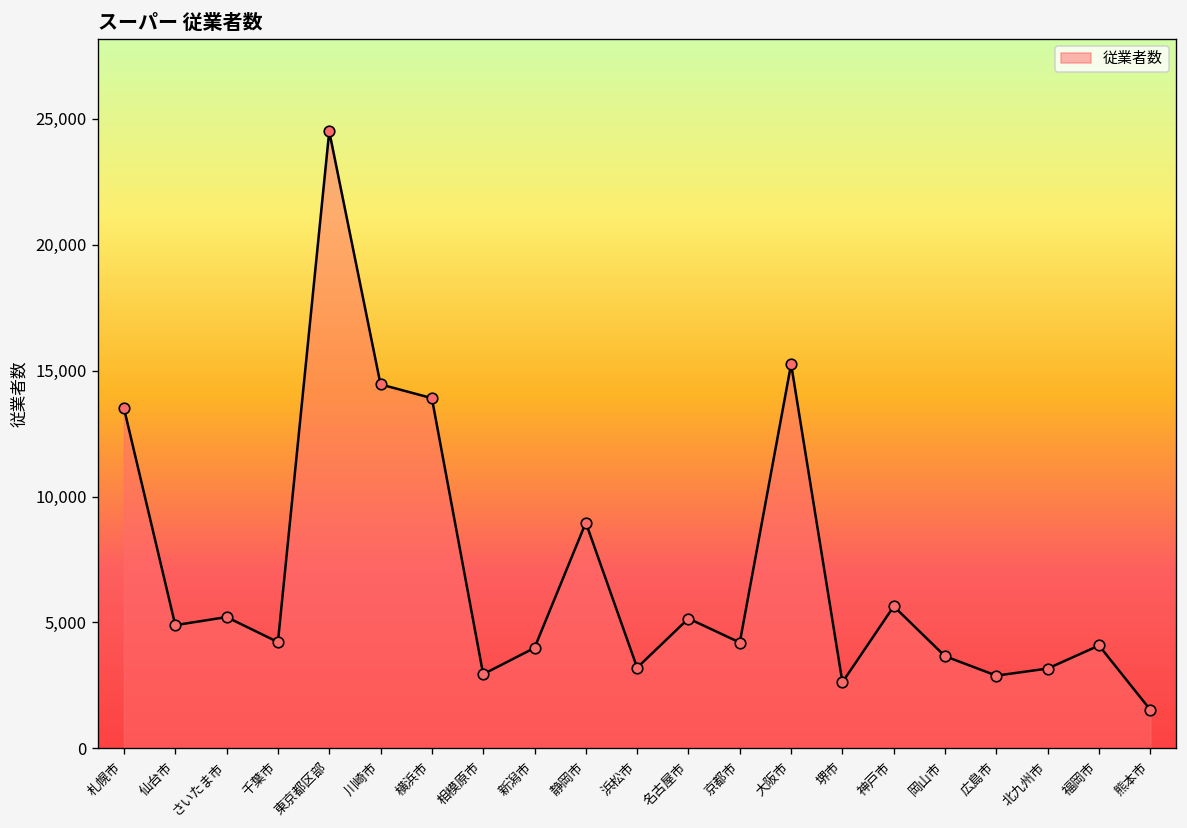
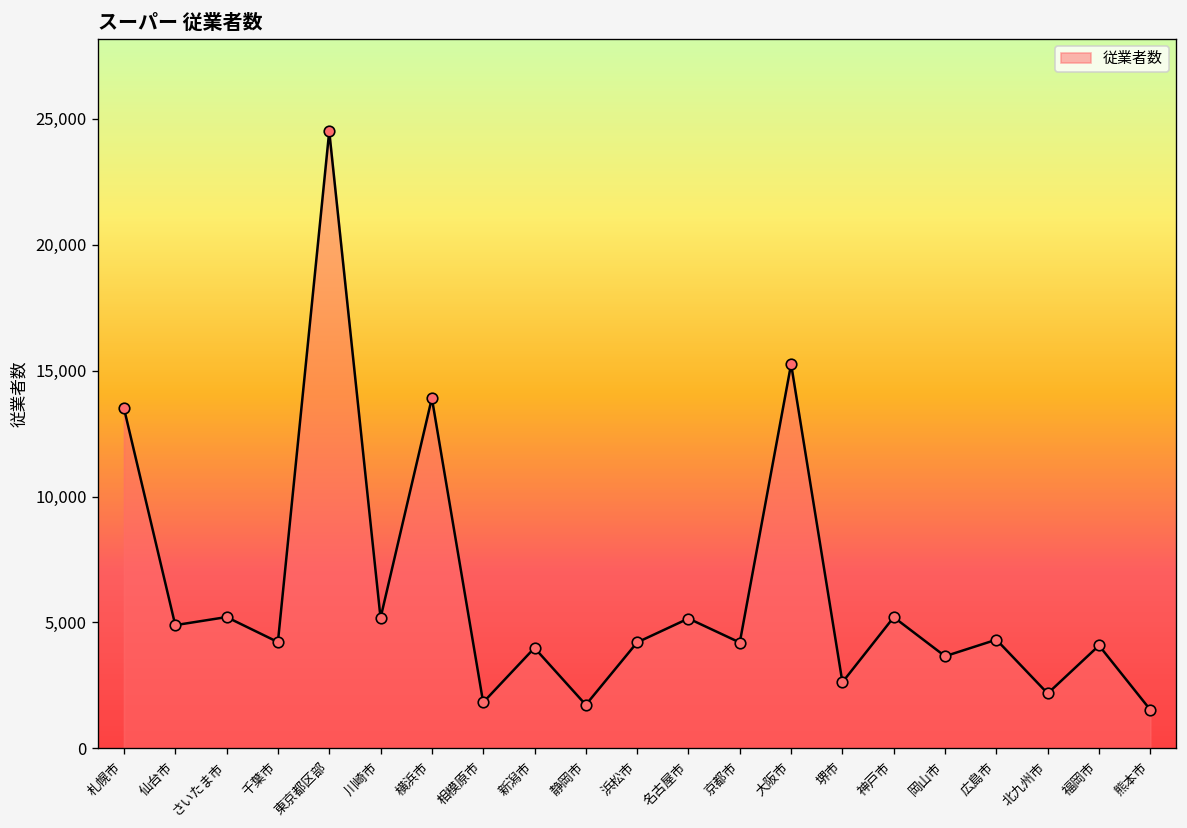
川崎市: 14,500 -> 5,200
相模原市: 2,900 -> 1,800
静岡市: 9,000 -> 1,700
浜松市: 3,200 -> 4,200
神戸市: 5,600 -> 5,200
広島市: 2,900 -> 4,300
北九州市: 3,200 -> 2,200
